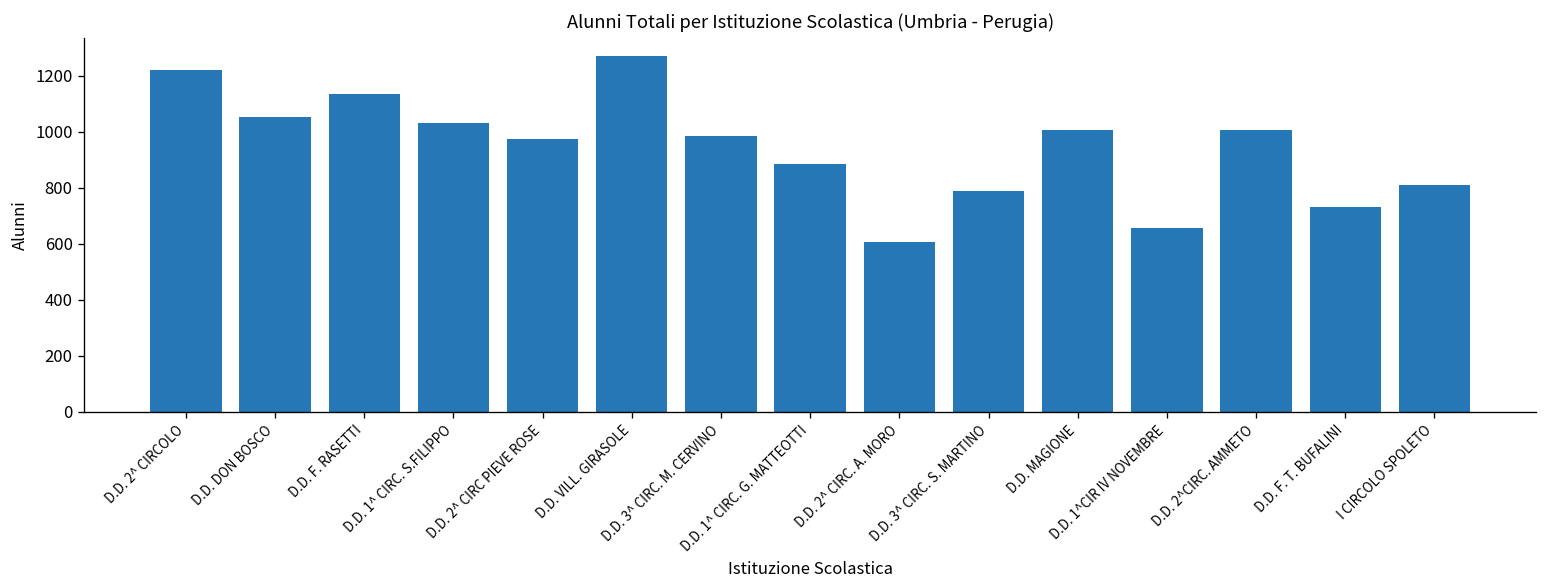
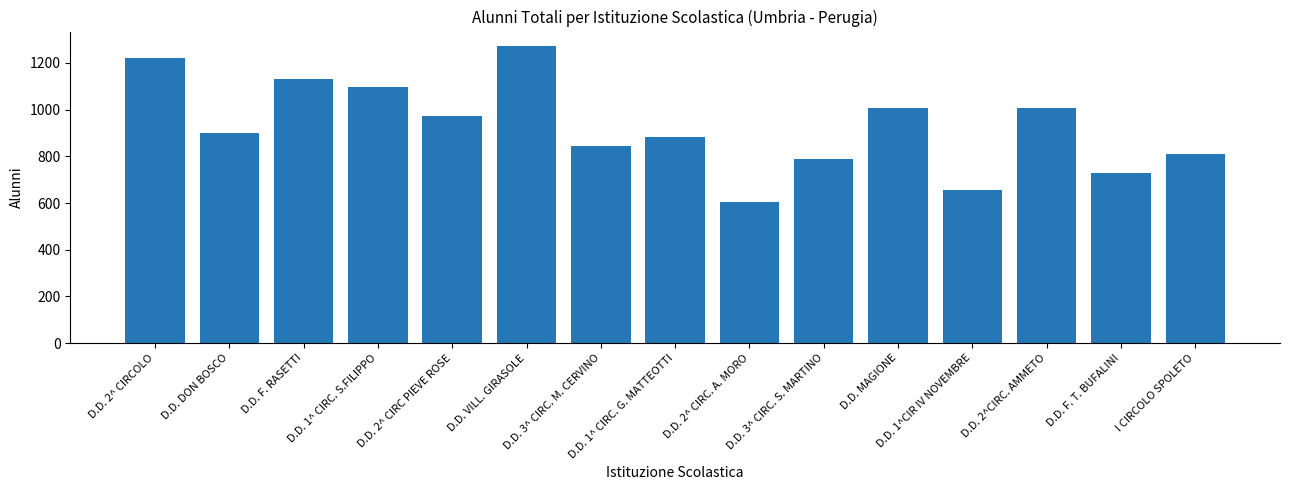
D.D. DON BOSCO: 1050 -> 900
D.D. 1^ CIRC. S.FILIPPO: 1030 -> 1100
D.D. 3^ CIRC. M. CERVINO: 990 -> 850
